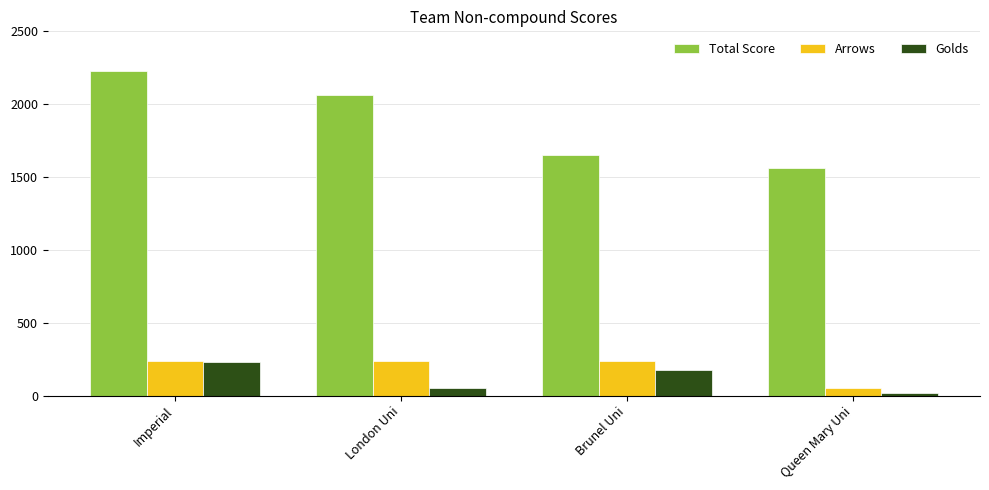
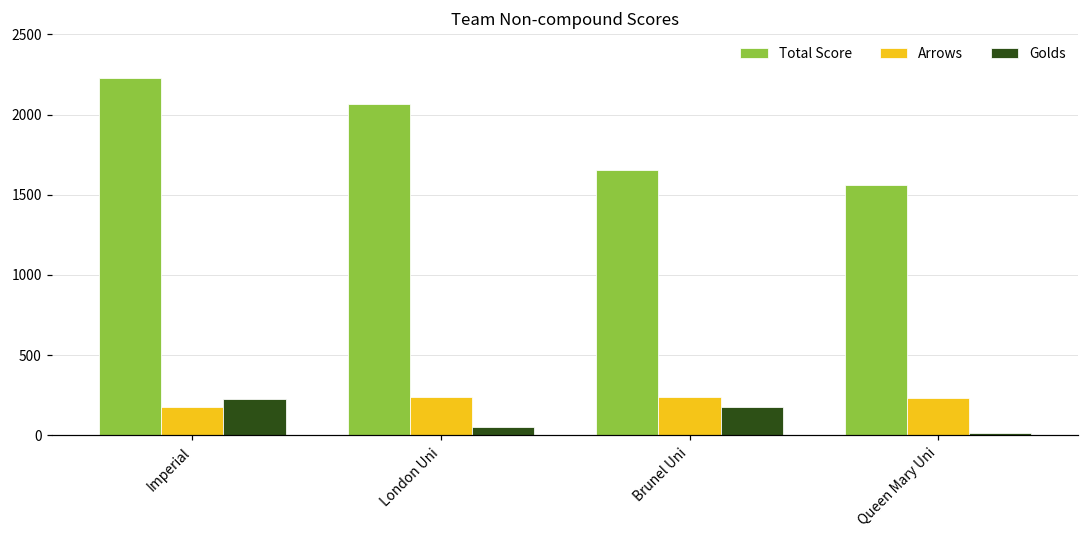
Arrows, Imperial: 240 -> 180
Arrows, Queen Mary Uni: 60 -> 230
